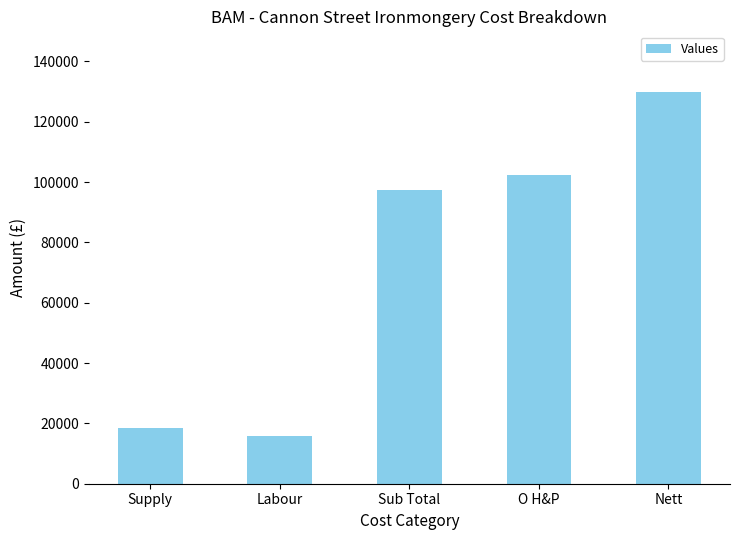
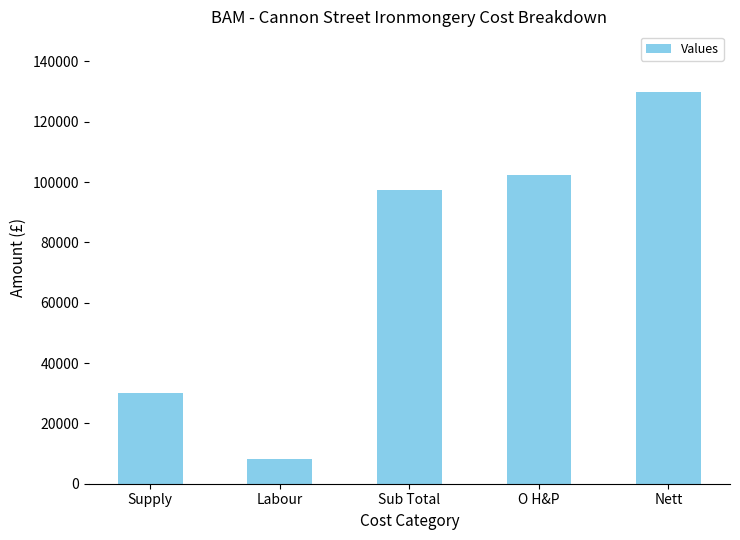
Supply: 18000 -> 30000
Labour: 16000 -> 8000
